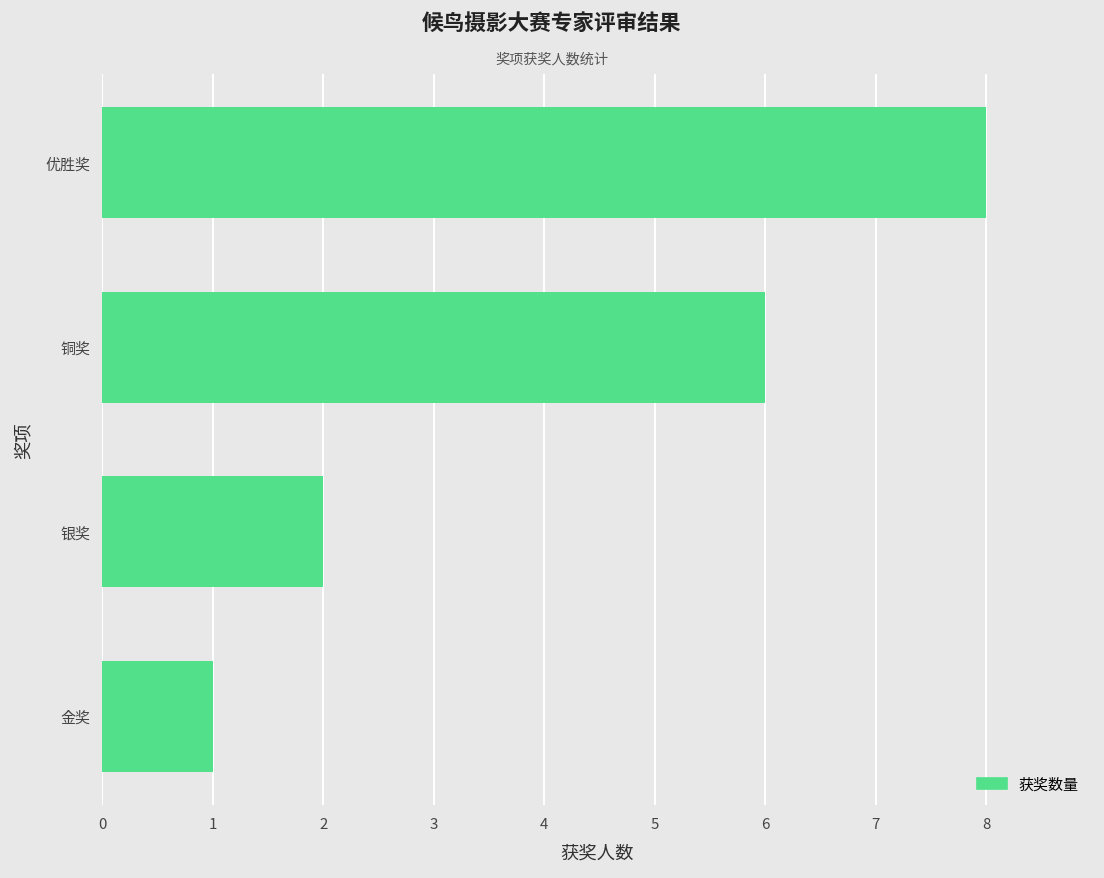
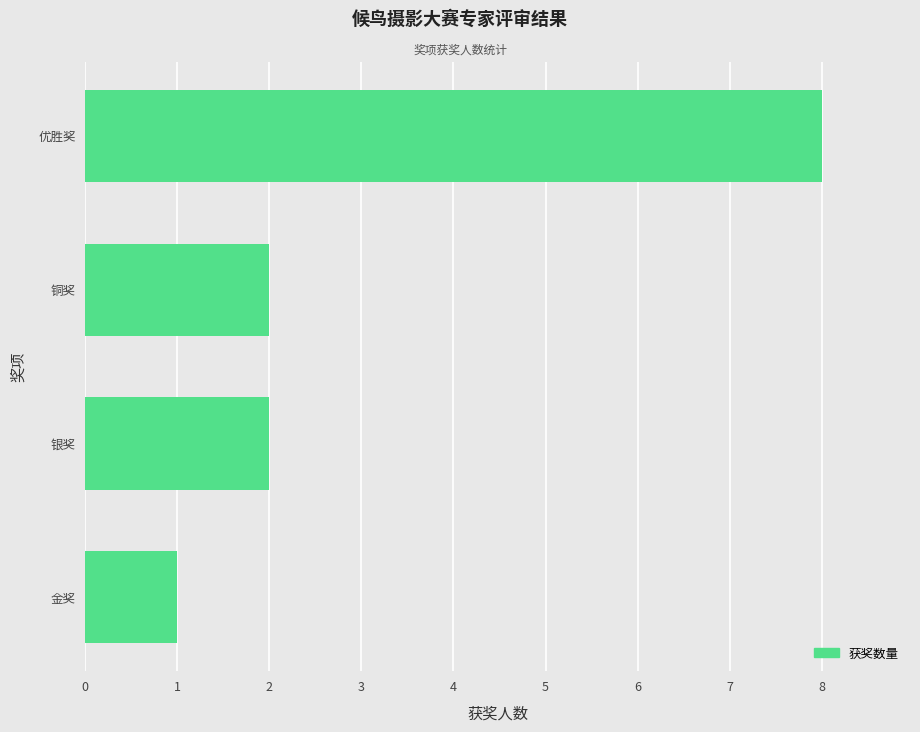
铜奖: 6 -> 2
